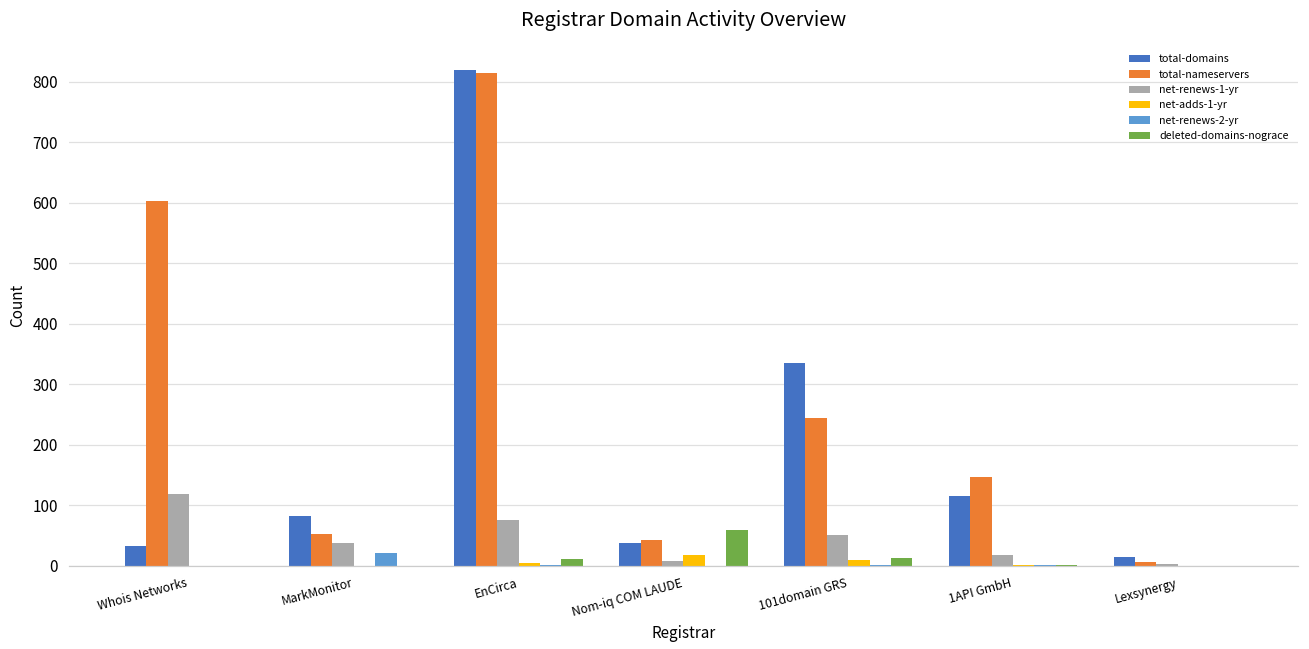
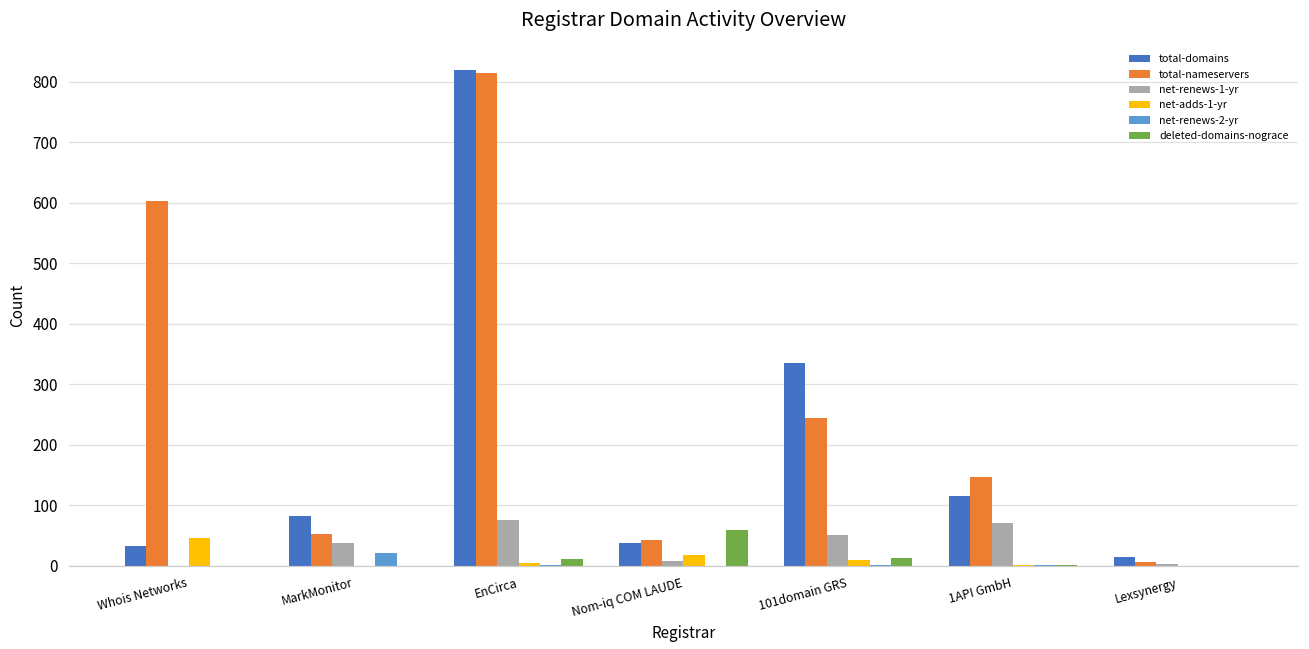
net-renews-1-yr, Whois Networks: 120 -> 0
net-adds-1-yr, Whois Networks: 0 -> 50
net-renews-1-yr, 1API GmbH: 20 -> 70
